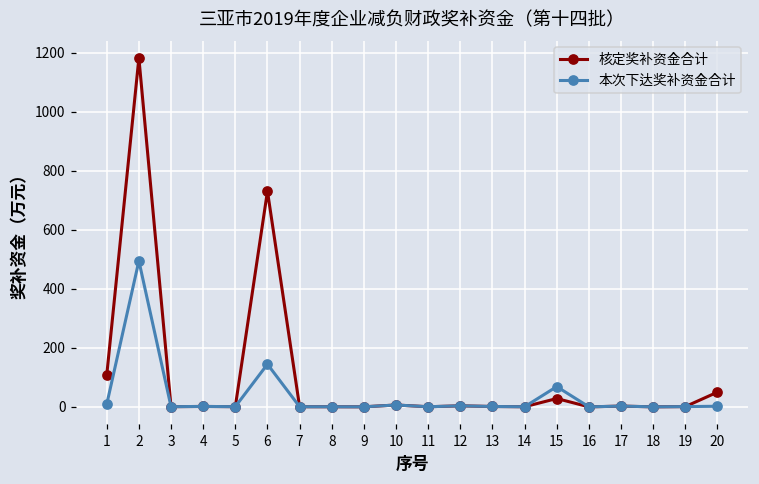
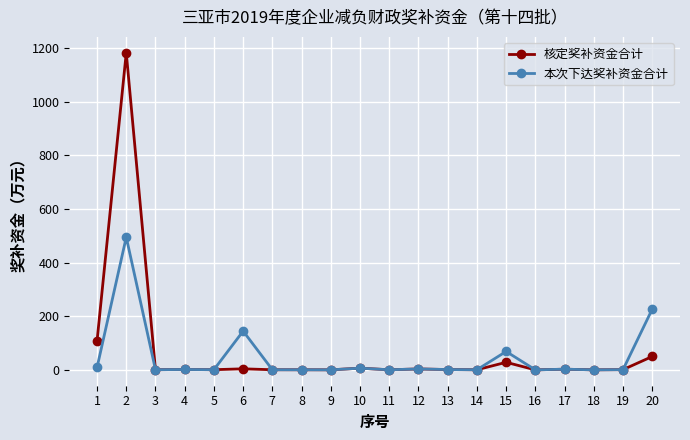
核定奖补资金合计, 6: 730 -> 0
本次下达奖补资金合计, 20: 0 -> 230
